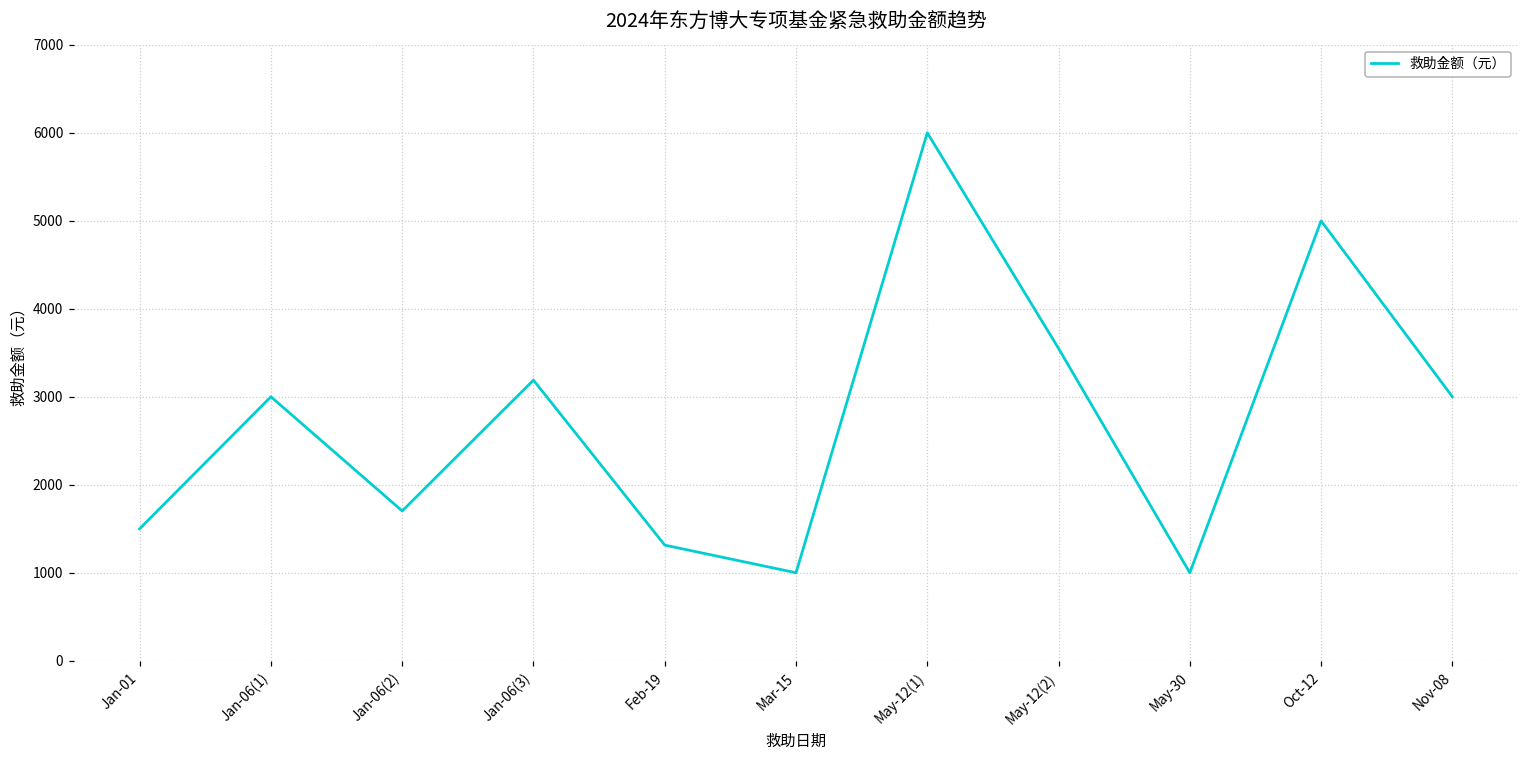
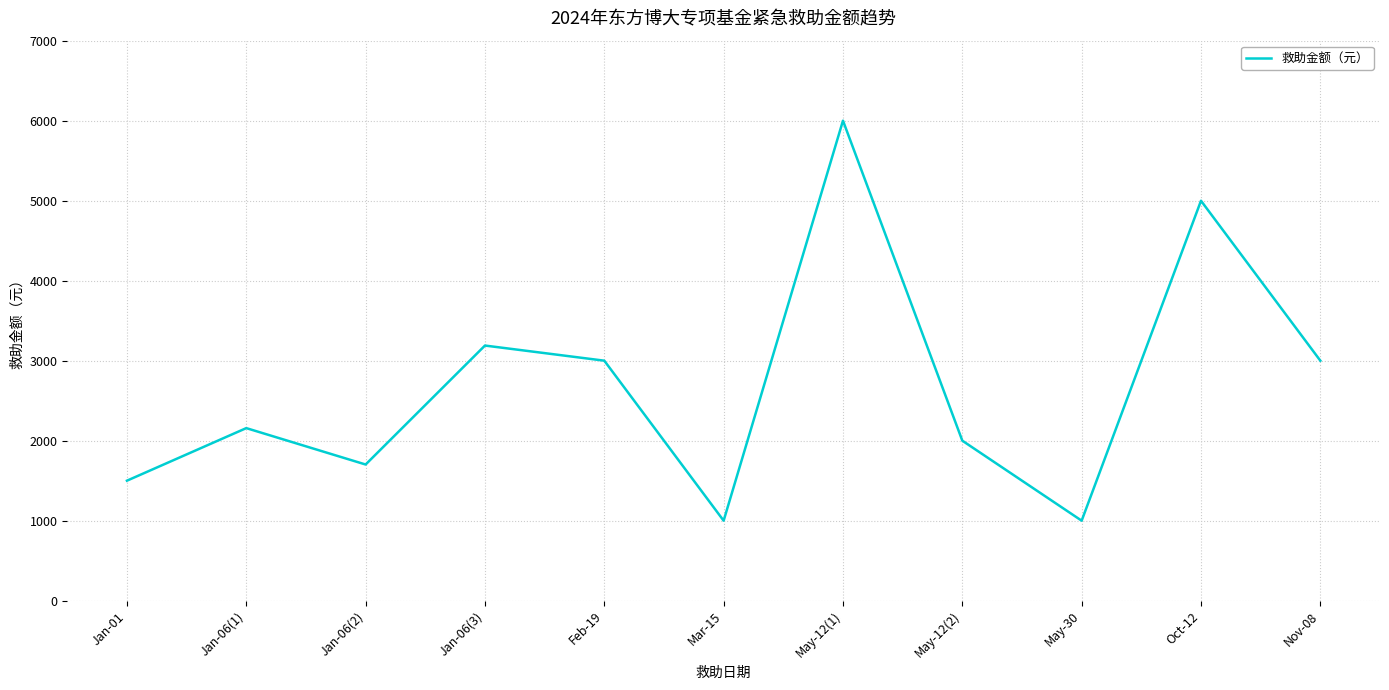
Jan-06(1): 3000 -> 2200
Feb-19: 1300 -> 3000
May-12(2): 3500 -> 2000
